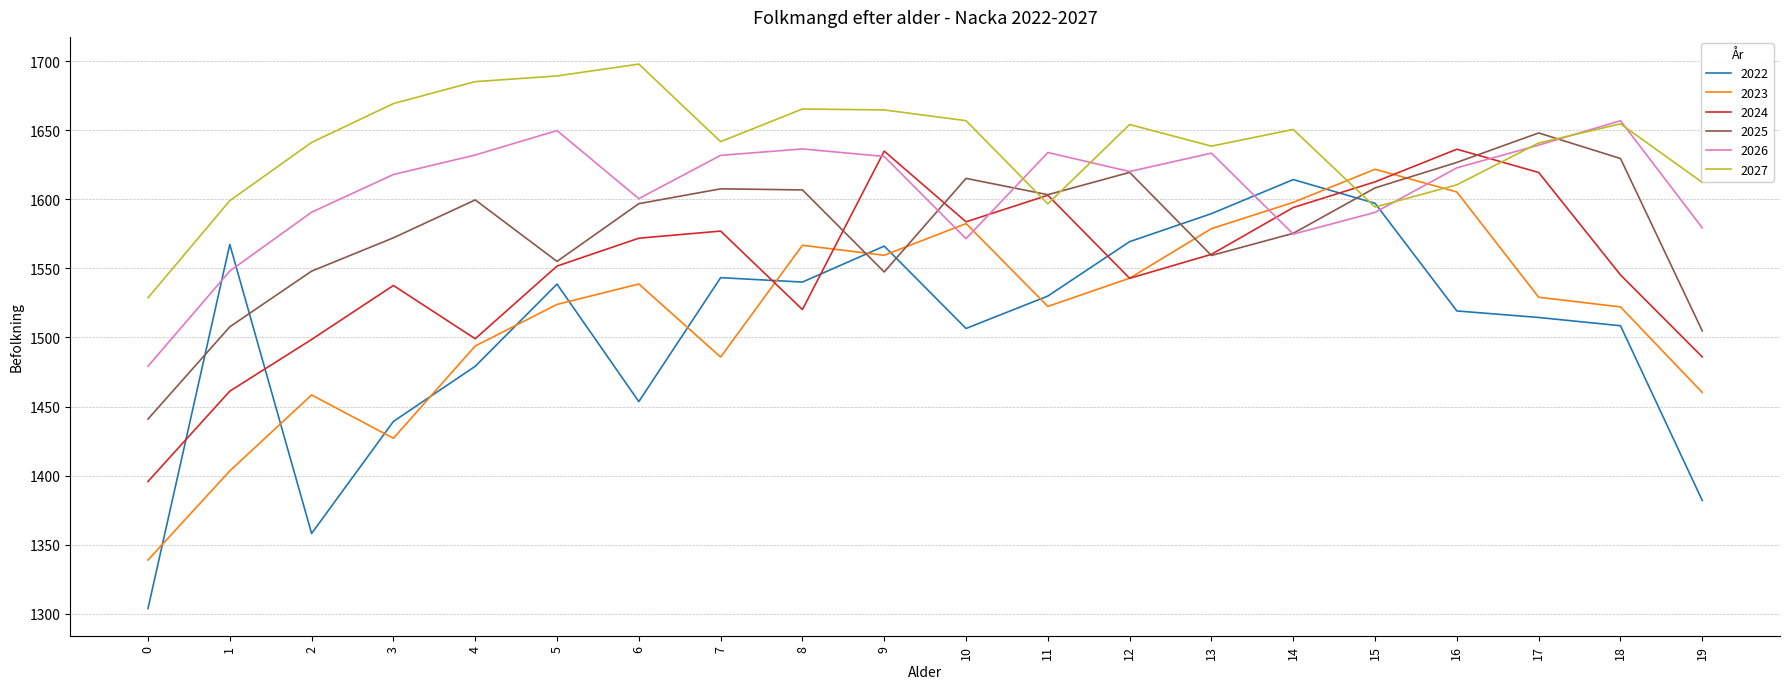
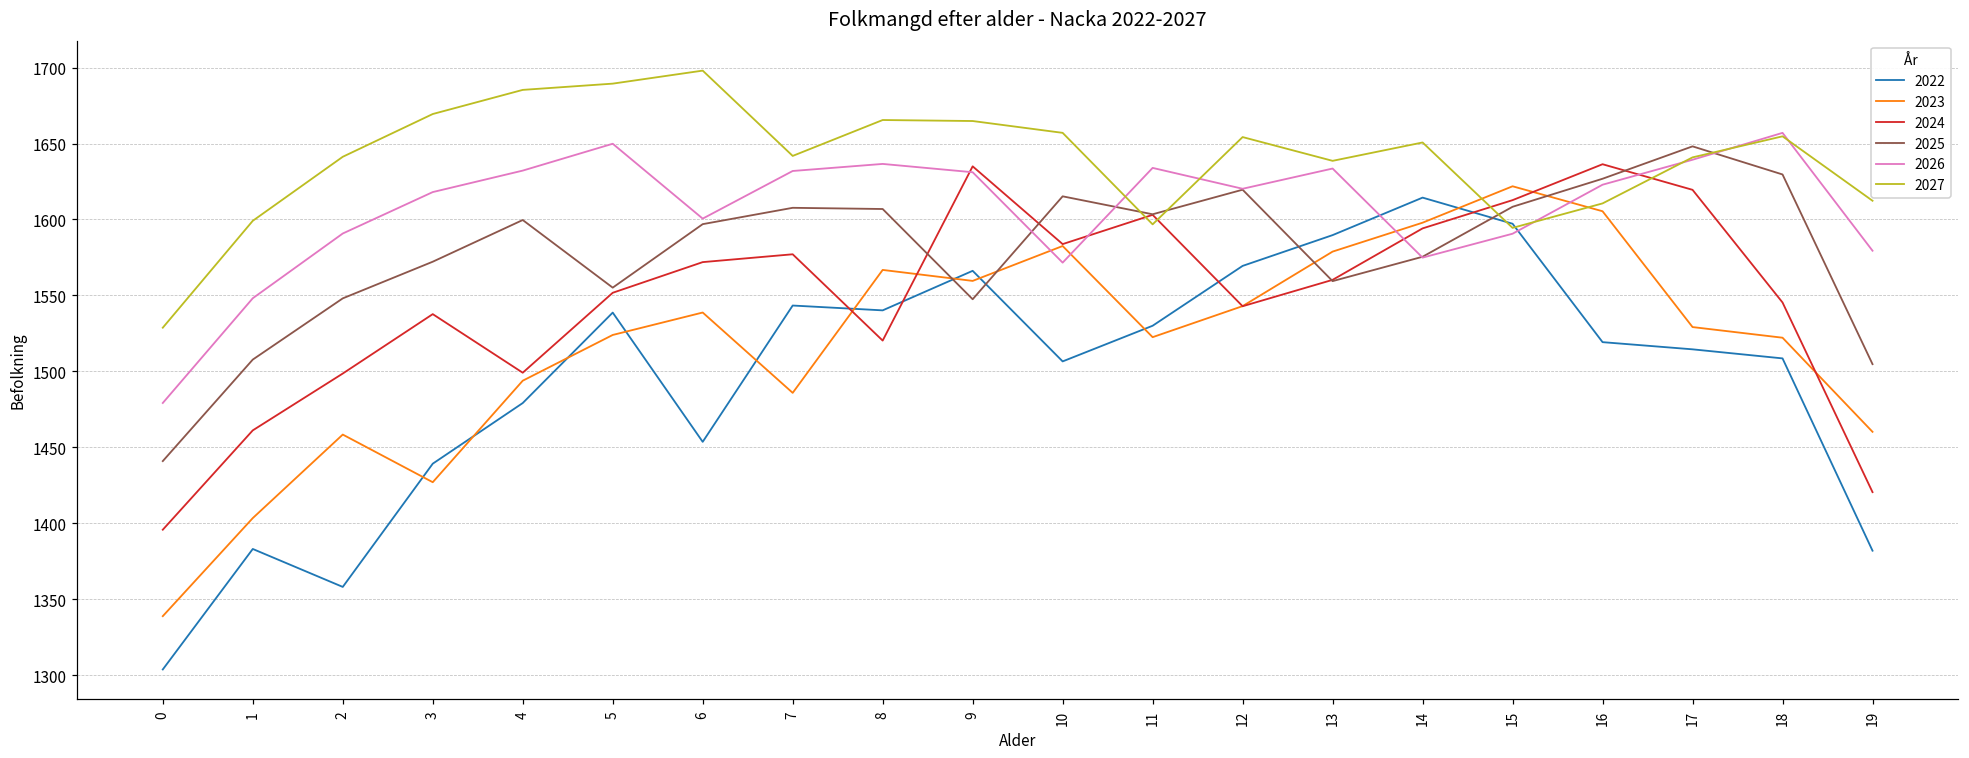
2022, 1: 1567 -> 1383
2024, 19: 1486 -> 1420
